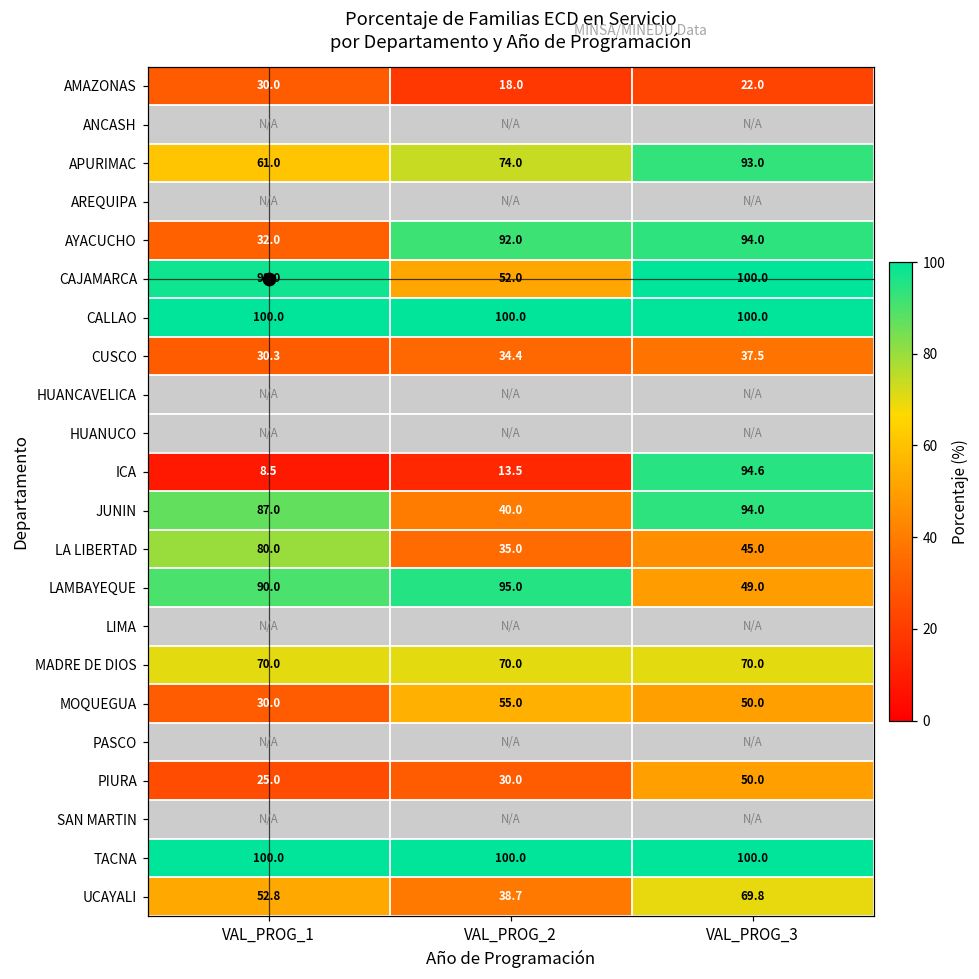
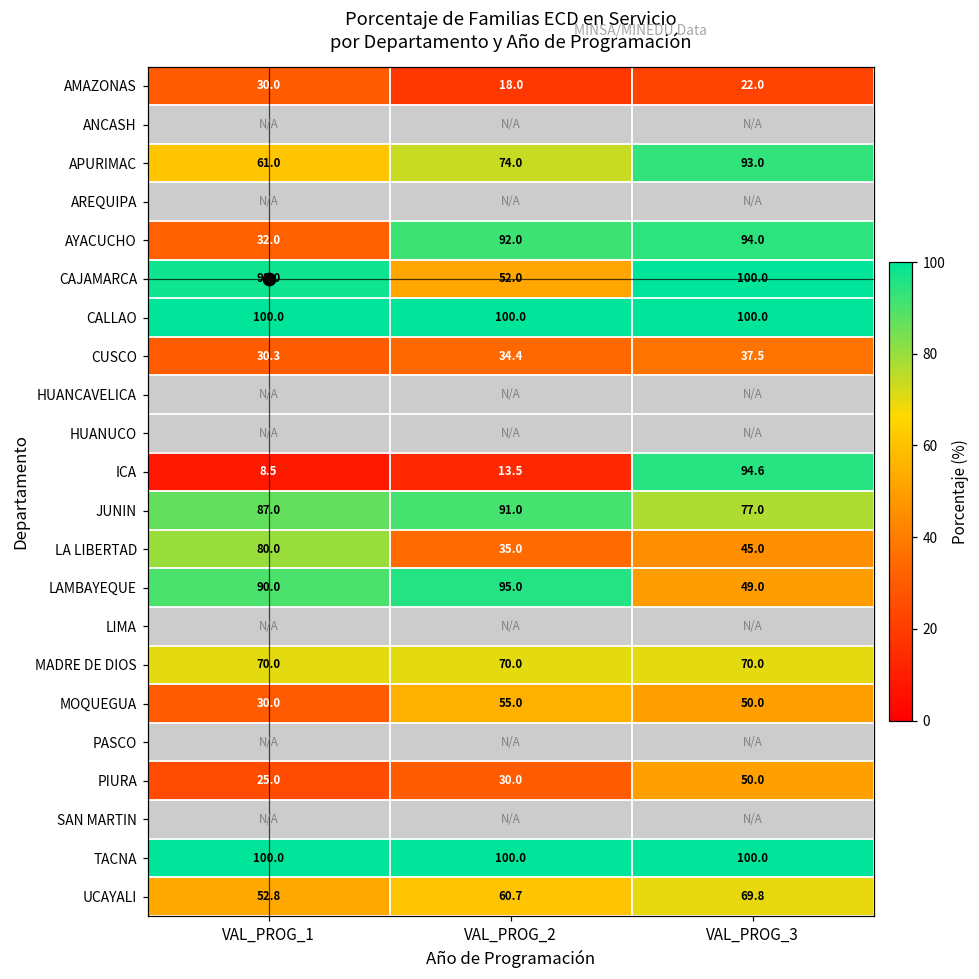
JUNIN, VAL_PROG_2: 40.0 -> 91.0
JUNIN, VAL_PROG_3: 94.0 -> 77.0
UCAYALI, VAL_PROG_2: 38.7 -> 60.7
